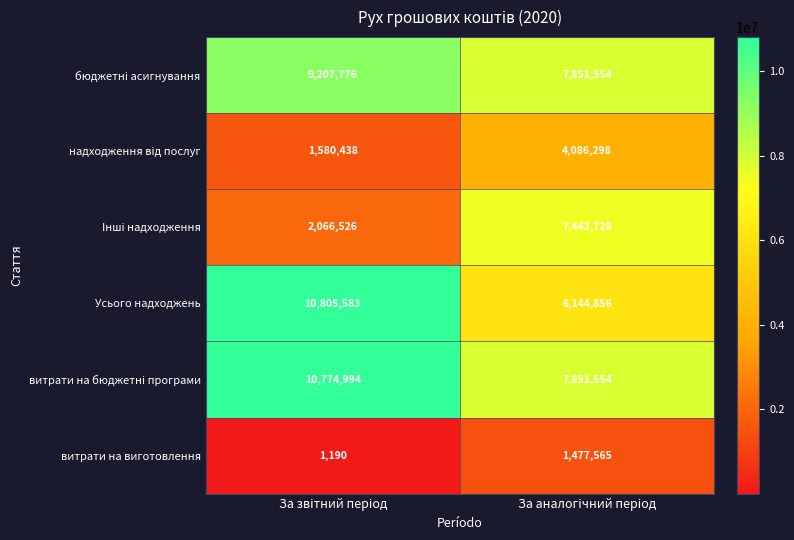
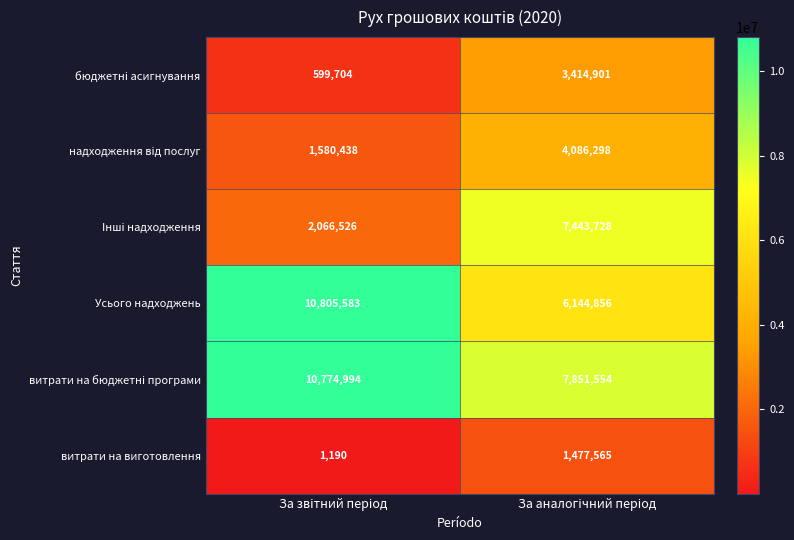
бюджетні асигнування, За звітний період: 9,207,776 -> 599,704
бюджетні асигнування, За аналогічний період: 7,851,554 -> 3,414,901
